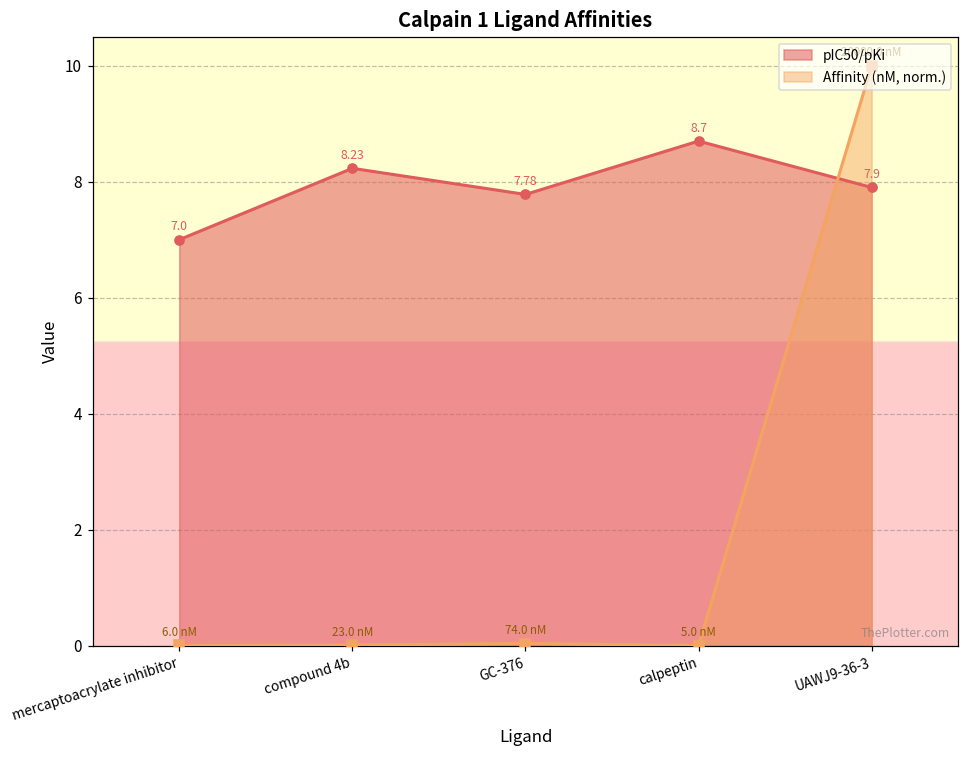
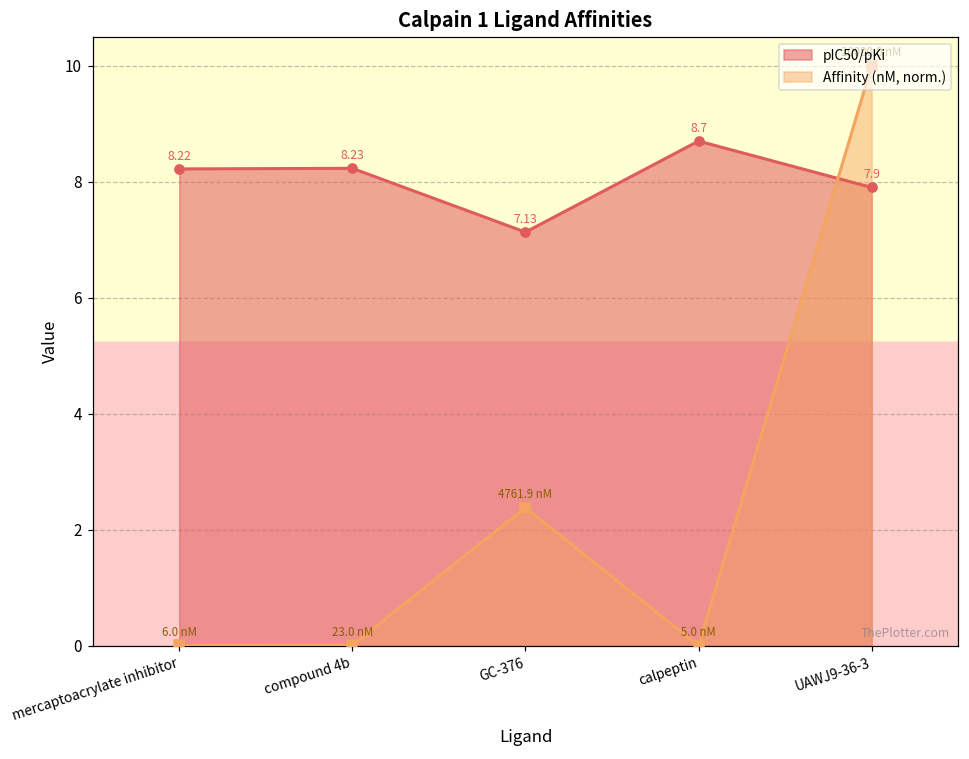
pIC50/pKi, mercaptoacrylate inhibitor: 7.0 -> 8.22
pIC50/pKi, GC-376: 7.78 -> 7.13
Affinity (nM, norm.), GC-376: 74.0 -> 4761.9
